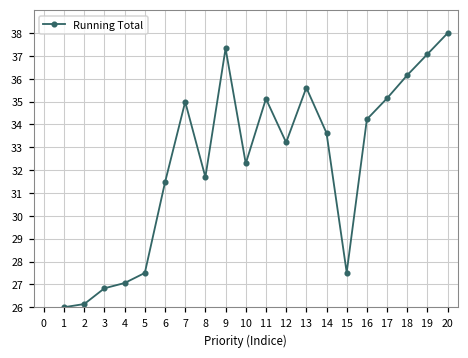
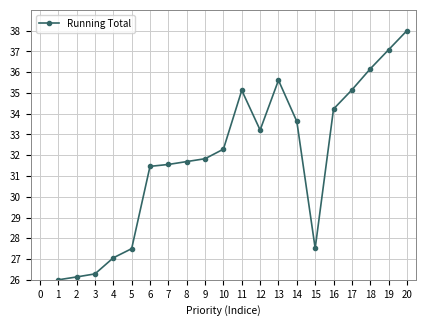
3: 26.8 -> 26.3
7: 35.0 -> 31.6
9: 37.3 -> 31.8
